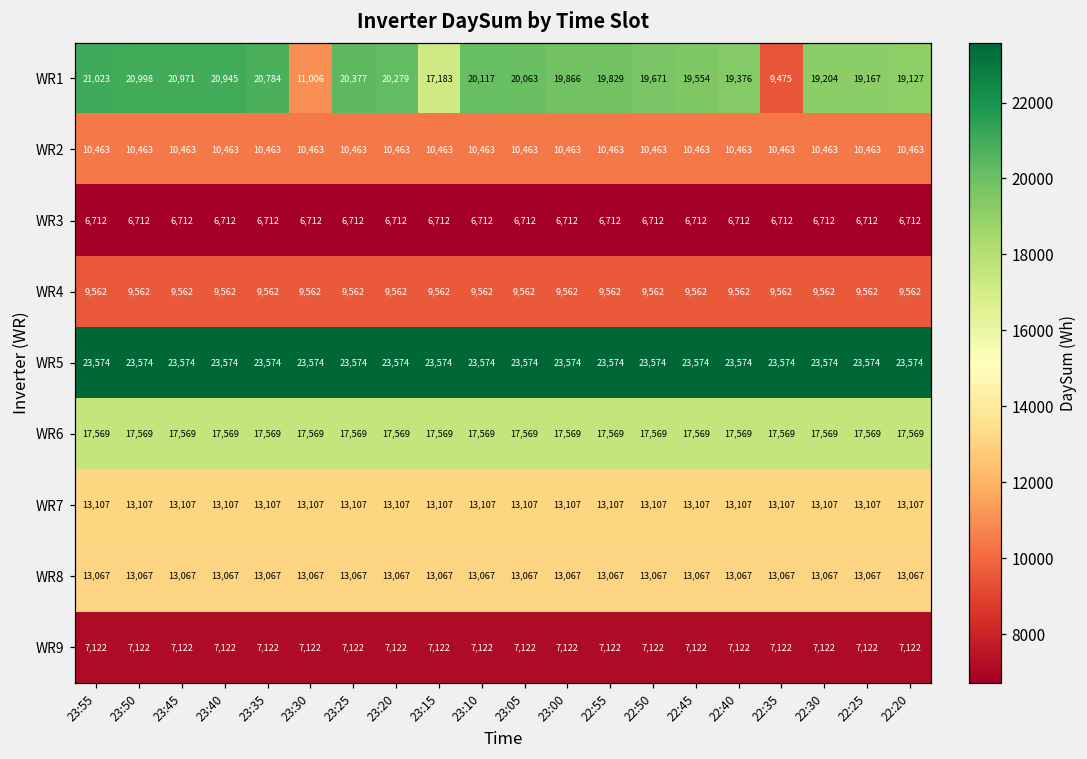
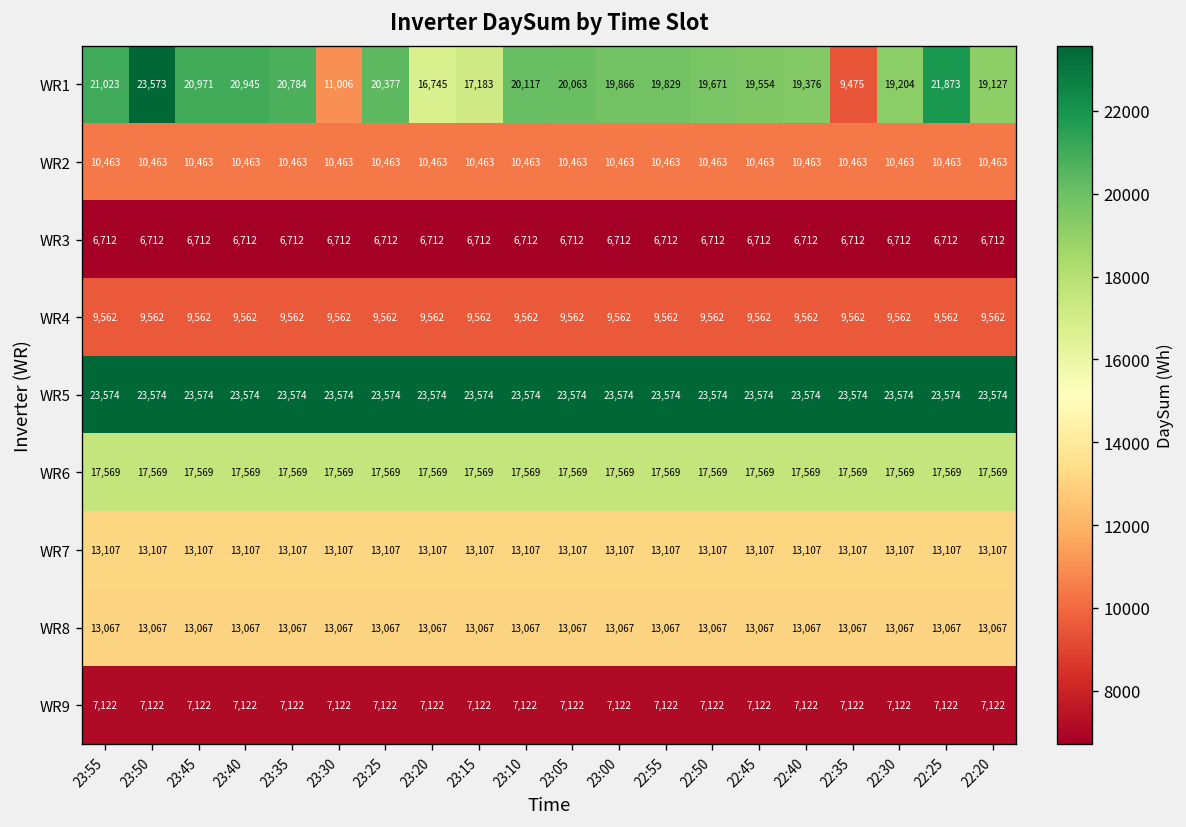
WR1, 23:50: 20,998 -> 23,573
WR1, 23:20: 20,279 -> 16,745
WR1, 22:25: 19,167 -> 21,873
